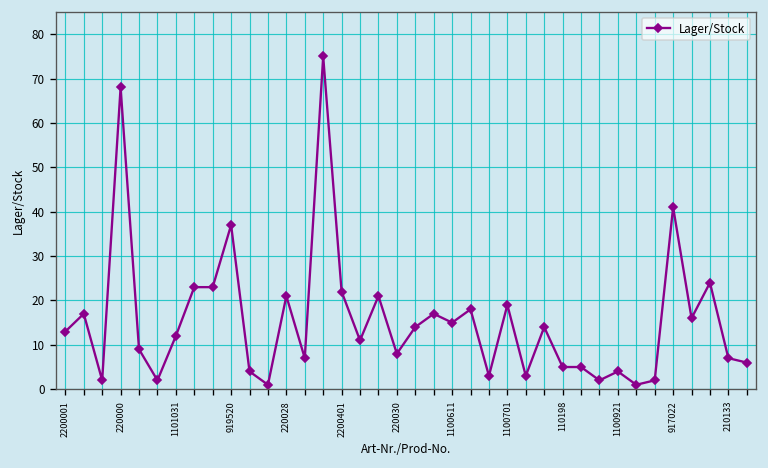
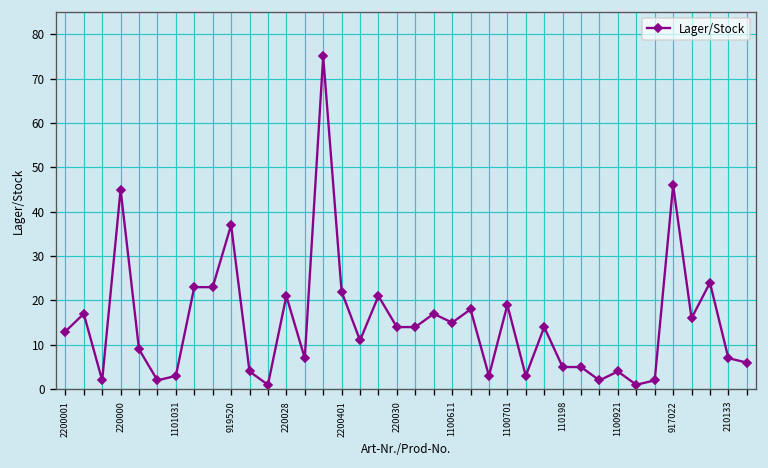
220000: 68 -> 45
1101031: 12 -> 3
220030: 8 -> 14
917022: 41 -> 46
